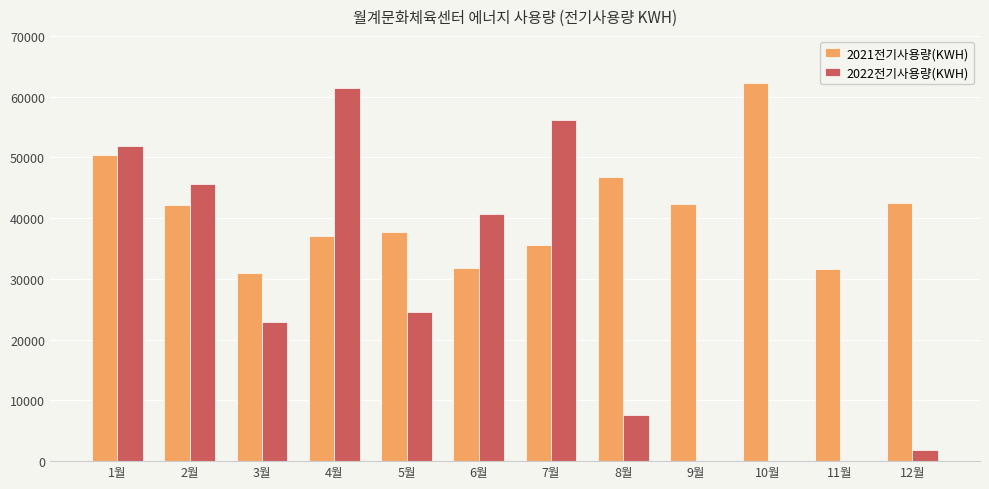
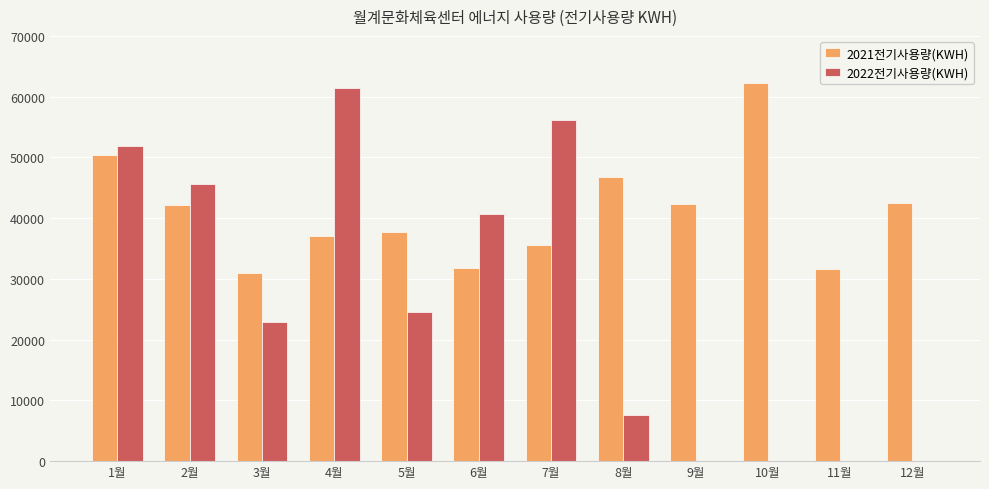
2022전기사용량(KWH), 12월: 2000 -> 0
